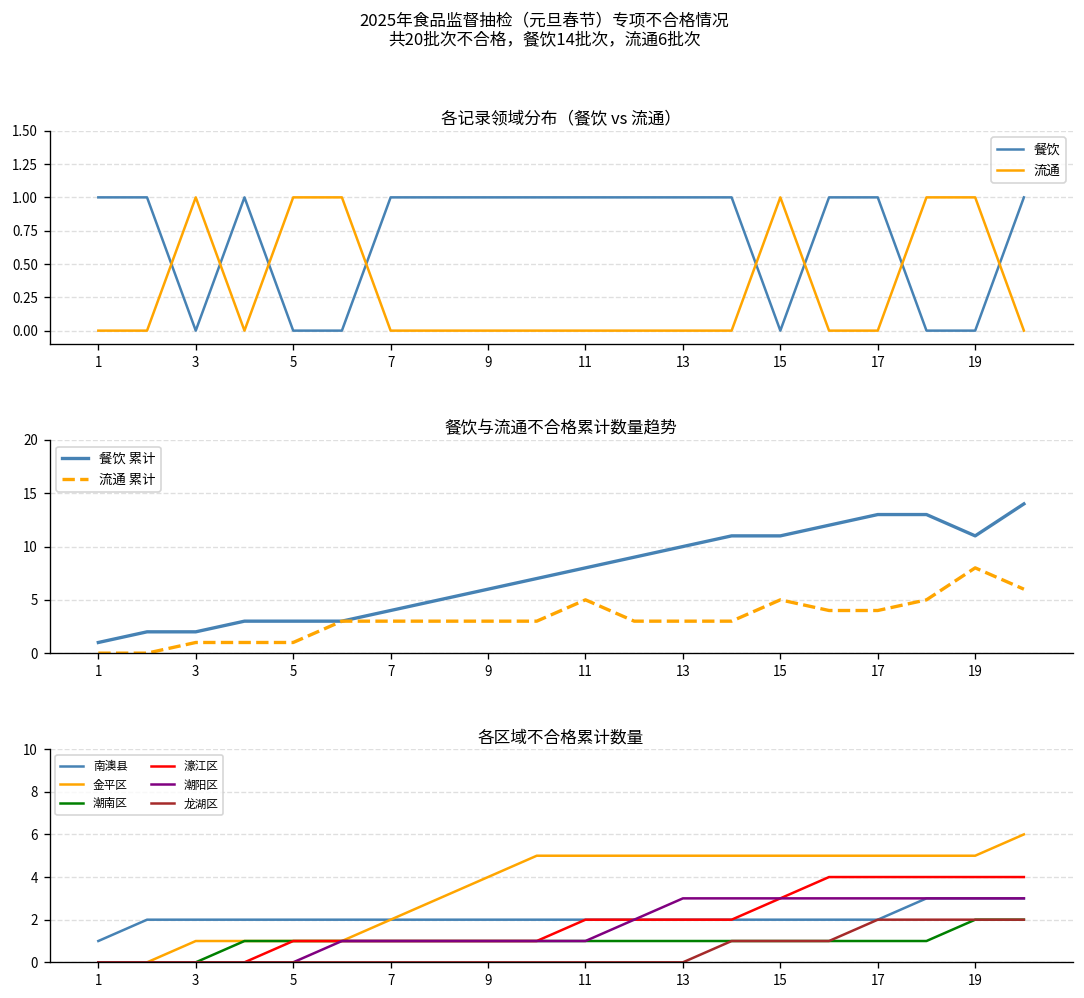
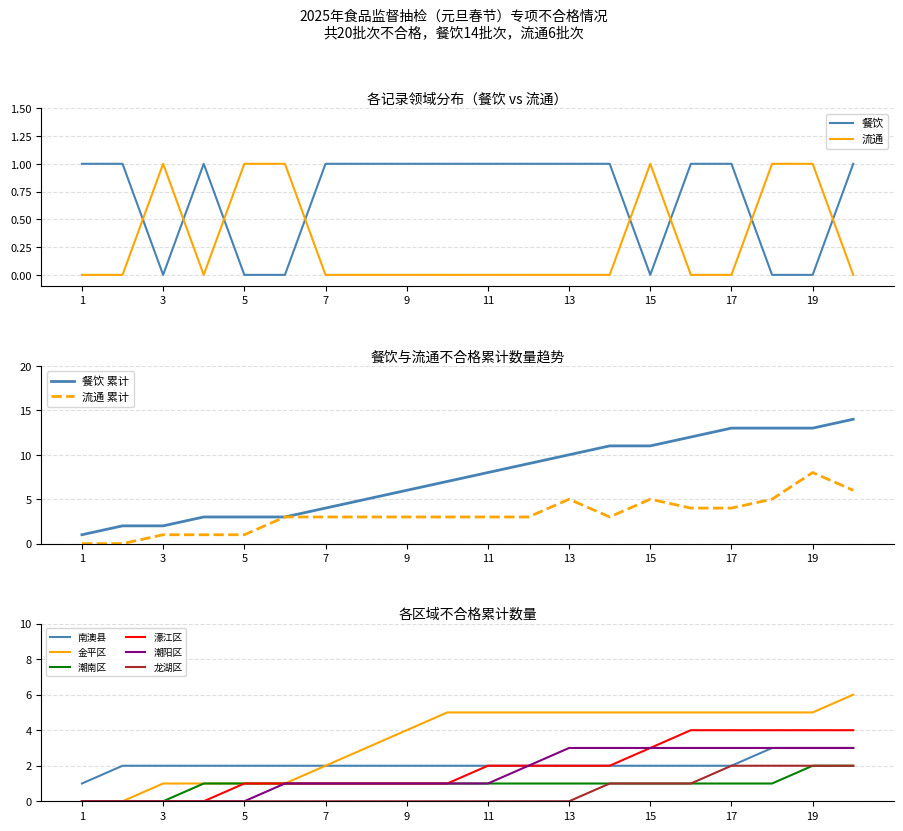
餐饮与流通不合格累计数量趋势, 流通 累计, 11: 5 -> 3
餐饮与流通不合格累计数量趋势, 流通 累计, 13: 3 -> 5
餐饮与流通不合格累计数量趋势, 餐饮 累计, 19: 11 -> 13
